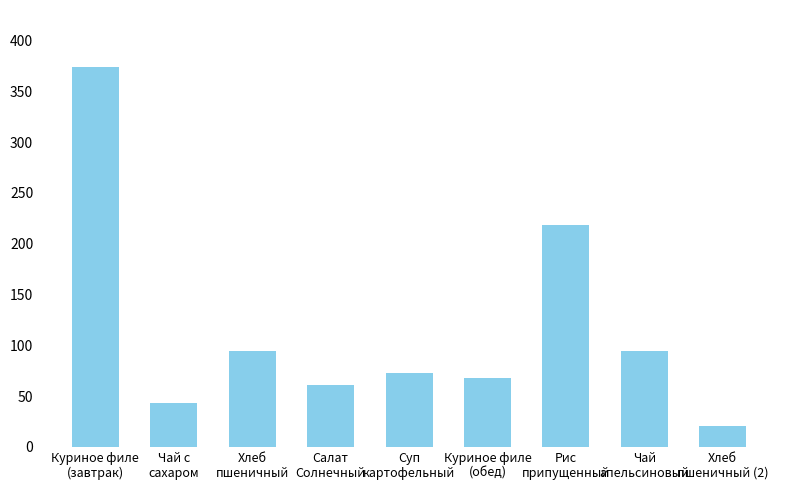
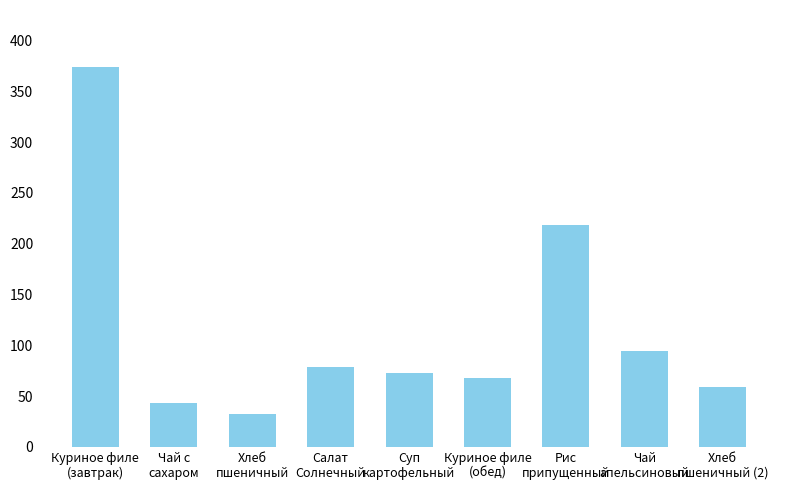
Хлеб пшеничный: 94 -> 32
Салат Солнечный: 60 -> 78
Хлеб пшеничный (2): 21 -> 59
